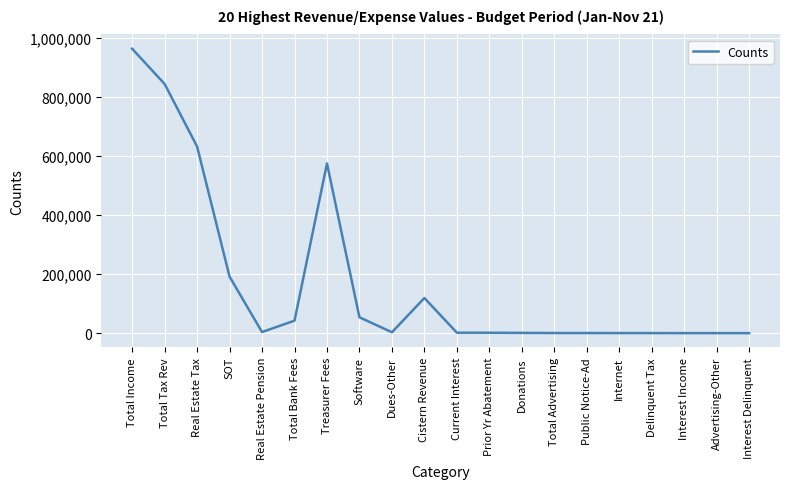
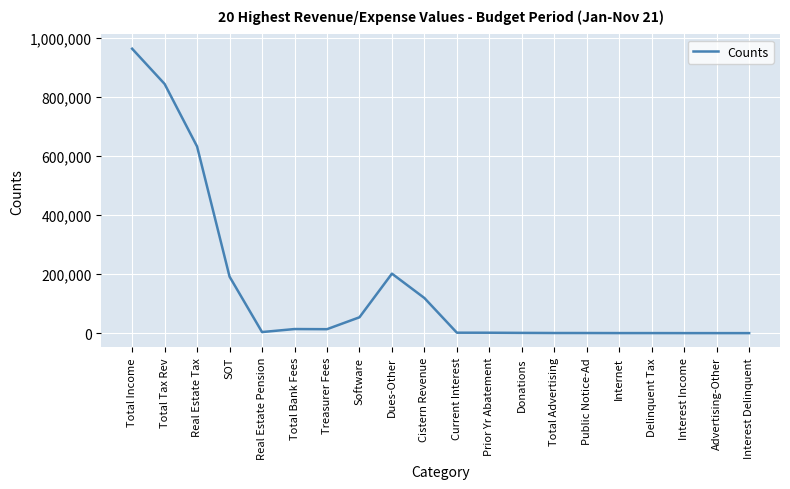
Total Bank Fees: 40,000 -> 10,000
Treasurer Fees: 570,000 -> 10,000
Dues-Other: 0 -> 200,000
